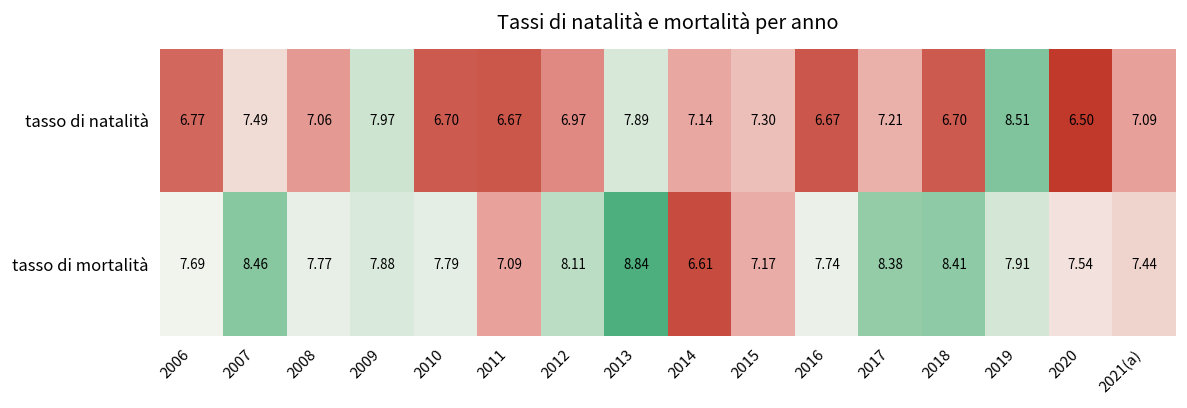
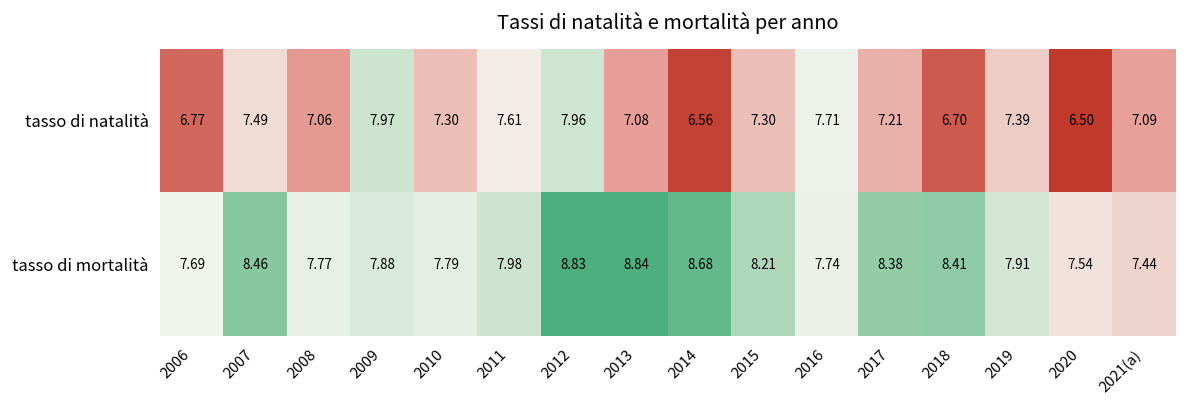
tasso di natalità, 2010: 6.70 -> 7.30
tasso di natalità, 2011: 6.67 -> 7.61
tasso di natalità, 2012: 6.97 -> 7.96
tasso di natalità, 2013: 7.89 -> 7.08
tasso di natalità, 2014: 7.14 -> 6.56
tasso di natalità, 2016: 6.67 -> 7.71
tasso di natalità, 2019: 8.51 -> 7.39
tasso di mortalità, 2011: 7.09 -> 7.98
tasso di mortalità, 2012: 8.11 -> 8.83
tasso di mortalità, 2014: 6.61 -> 8.68
tasso di mortalità, 2015: 7.17 -> 8.21
